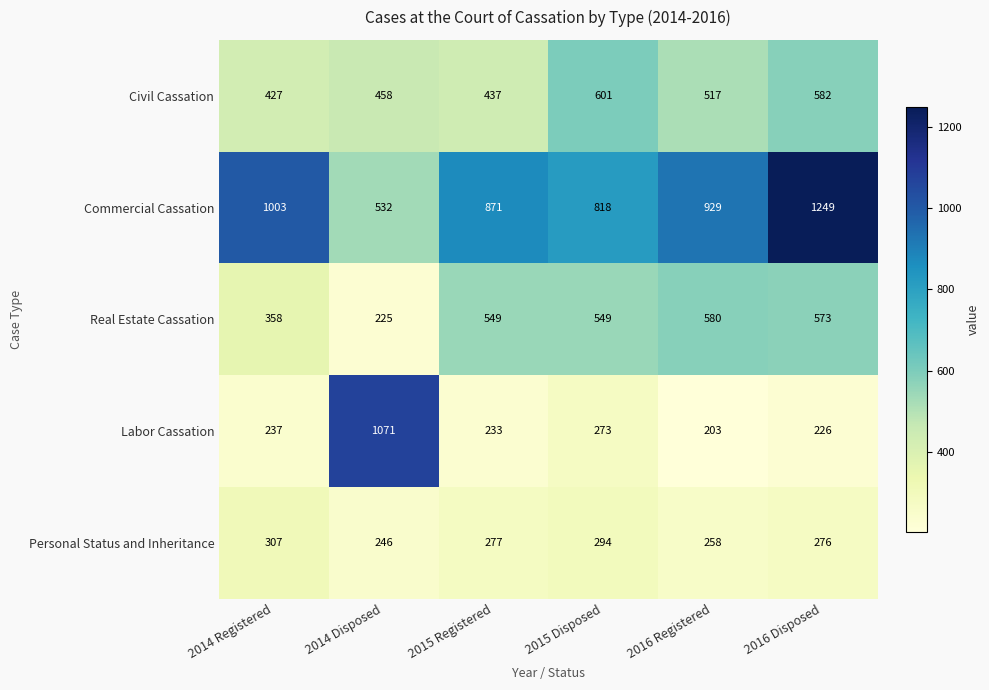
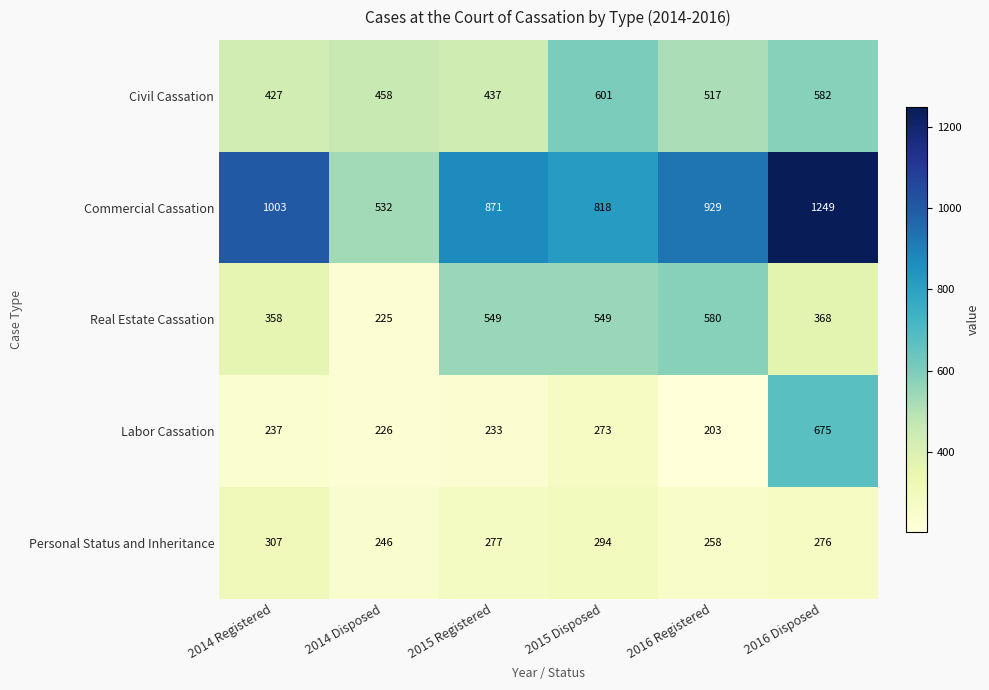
Real Estate Cassation, 2016 Disposed: 573 -> 368
Labor Cassation, 2014 Disposed: 1071 -> 226
Labor Cassation, 2016 Disposed: 226 -> 675
